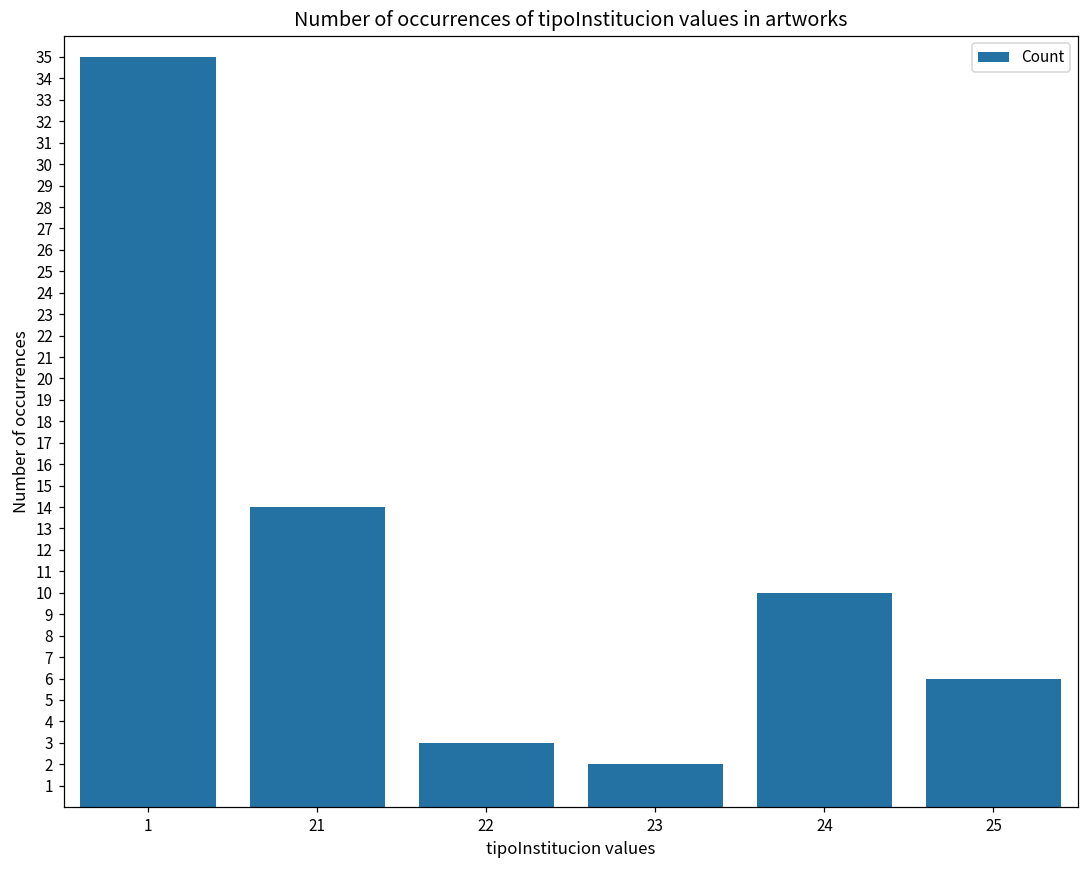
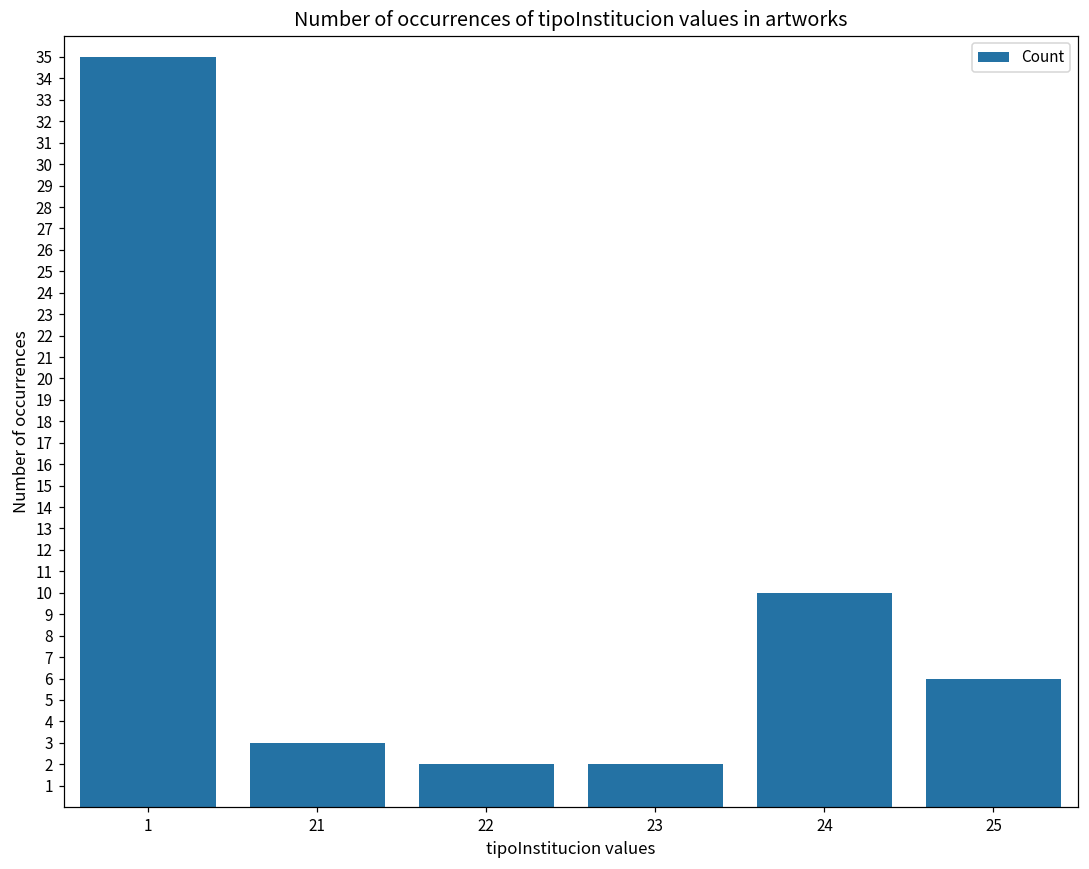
21: 14 -> 3
22: 3 -> 2
